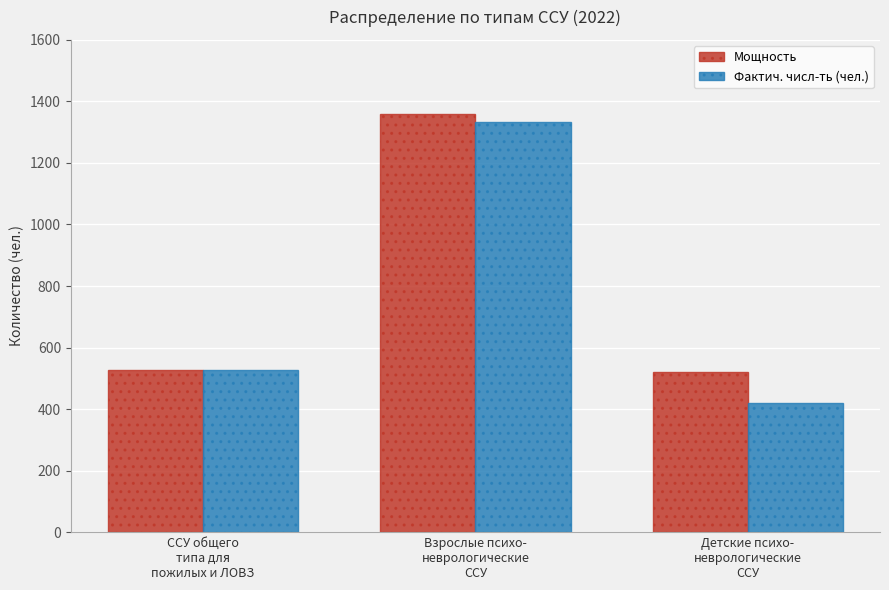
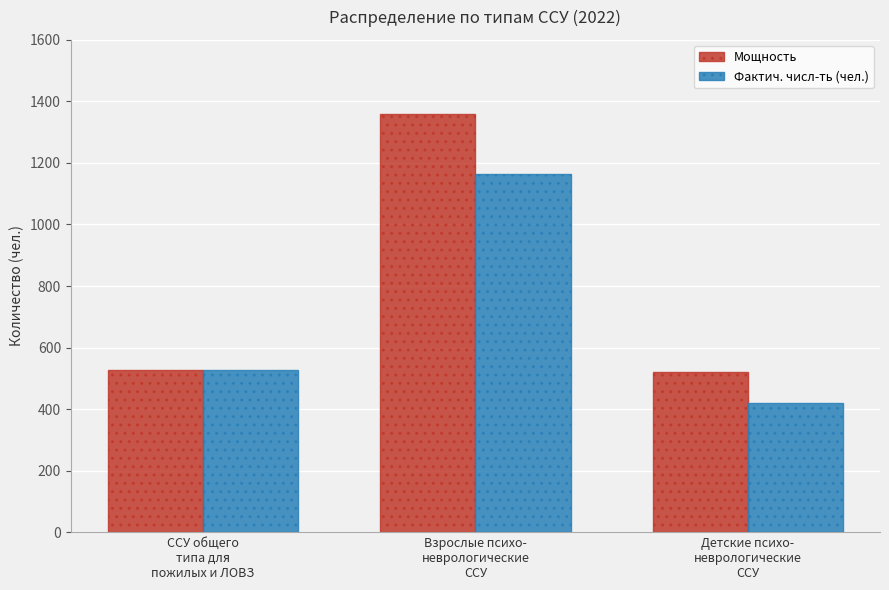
Фактич. числ-ть (чел.), Взрослые психо- неврологические ССУ: 1330 -> 1160
